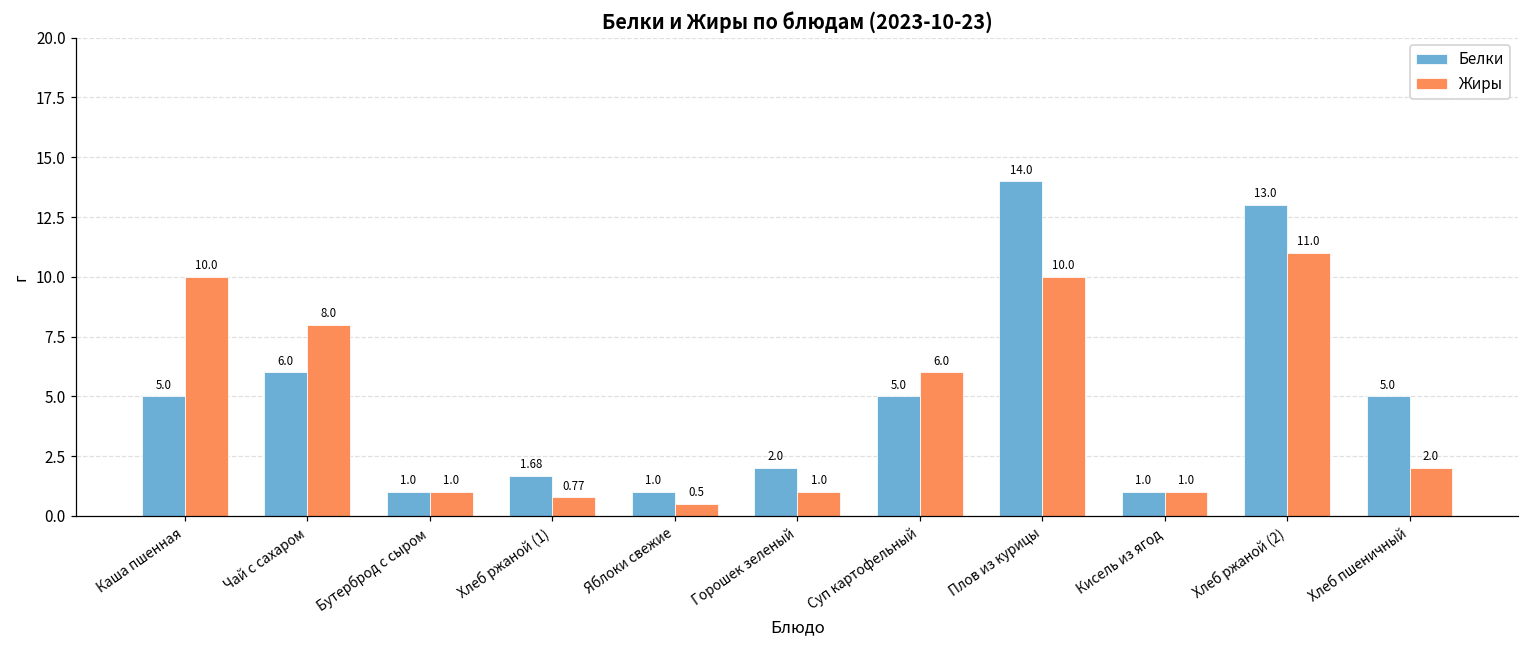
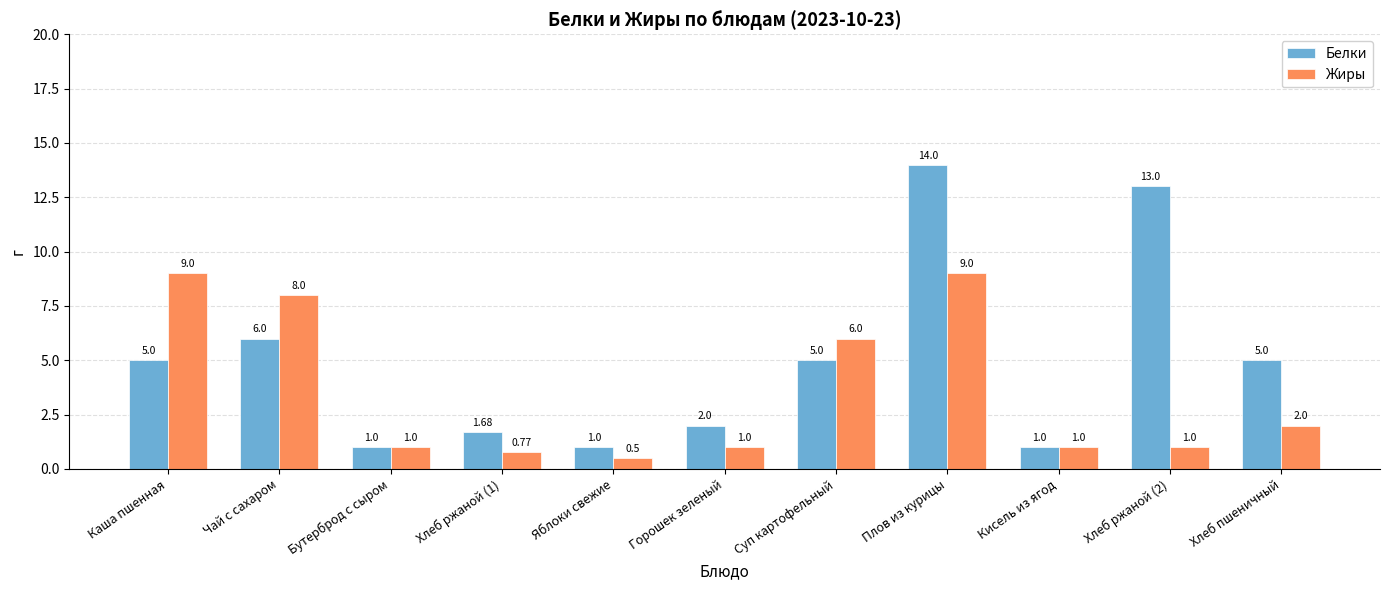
Жиры, Каша пшенная: 10.0 -> 9.0
Жиры, Плов из курицы: 10.0 -> 9.0
Жиры, Хлеб ржаной (2): 11.0 -> 1.0
